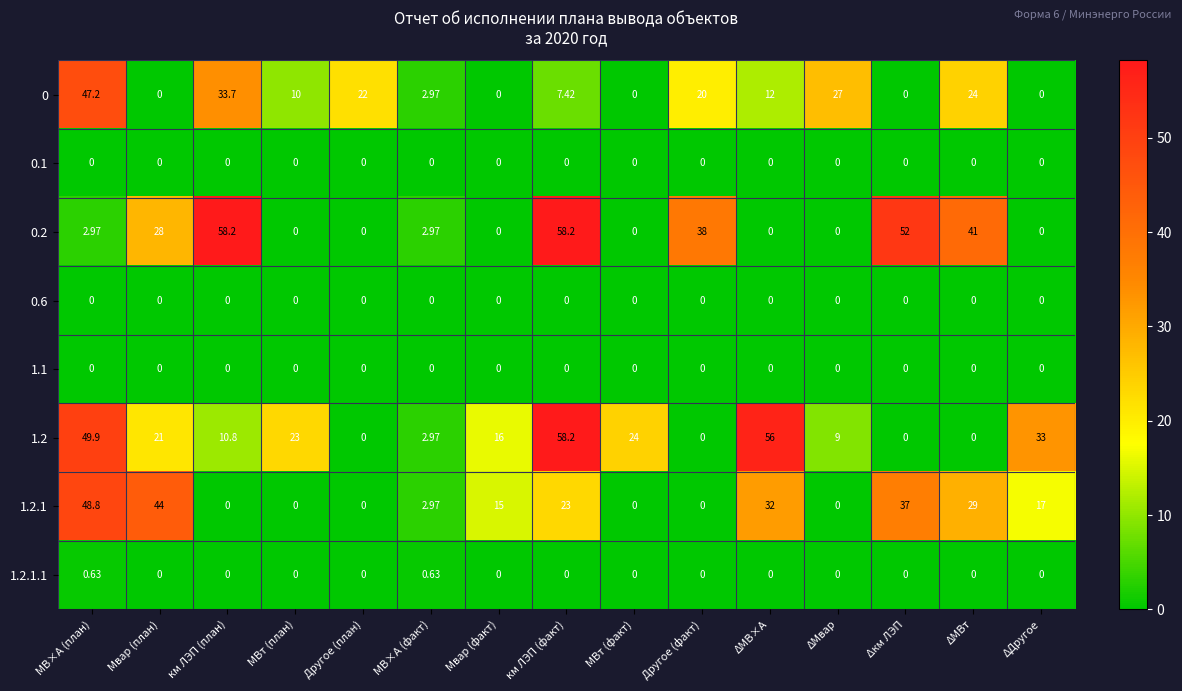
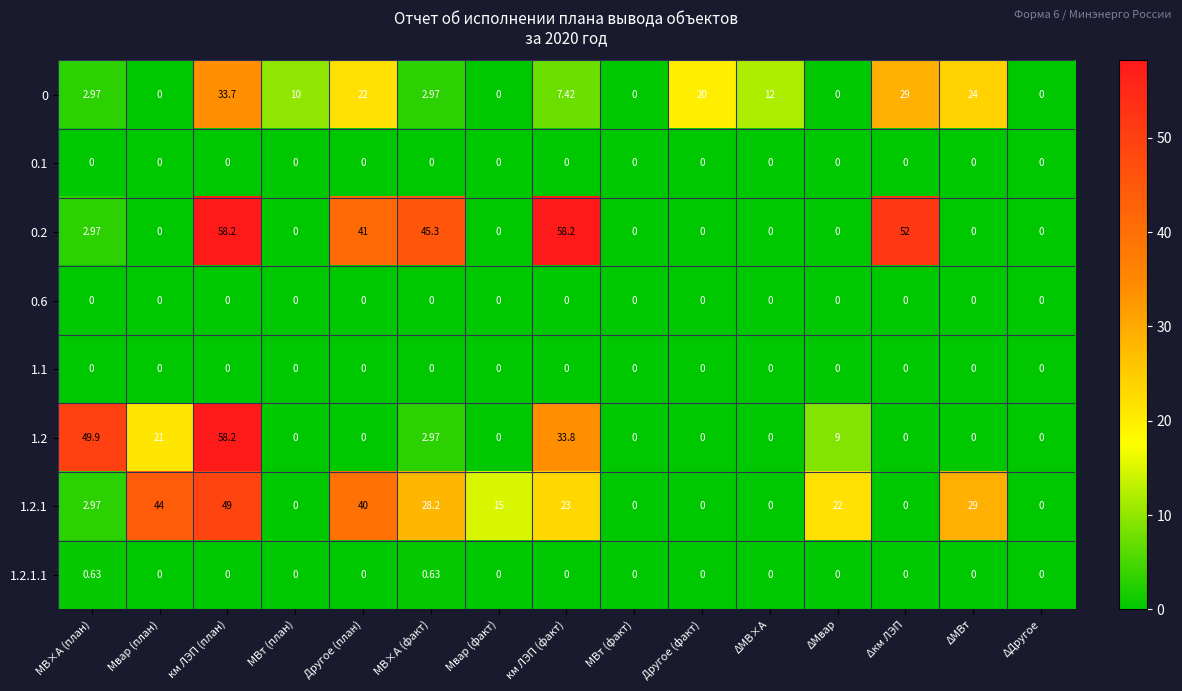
0, МВ×А (план): 47.2 -> 2.97
0, ΔМвар: 27 -> 0
0, Δкм ЛЭП: 0 -> 29
0.2, Мвар (план): 28 -> 0
0.2, Другое (план): 0 -> 41
0.2, МВ×А (факт): 2.97 -> 45.3
0.2, Другое (факт): 38 -> 0
0.2, ΔМВт: 41 -> 0
1.2, км ЛЭП (план): 10.8 -> 58.2
1.2, МВт (план): 23 -> 0
1.2, Мвар (факт): 16 -> 0
1.2, км ЛЭП (факт): 58.2 -> 33.8
1.2, МВт (факт): 24 -> 0
1.2, ΔМВ×А: 56 -> 0
1.2, ΔДругое: 33 -> 0
1.2.1, МВ×А (план): 48.8 -> 2.97
1.2.1, км ЛЭП (план): 0 -> 49
1.2.1, Другое (план): 0 -> 40
1.2.1, МВ×А (факт): 2.97 -> 28.2
1.2.1, ΔМВ×А: 32 -> 0
1.2.1, ΔМвар: 0 -> 22
1.2.1, Δкм ЛЭП: 37 -> 0
1.2.1, ΔДругое: 17 -> 0
